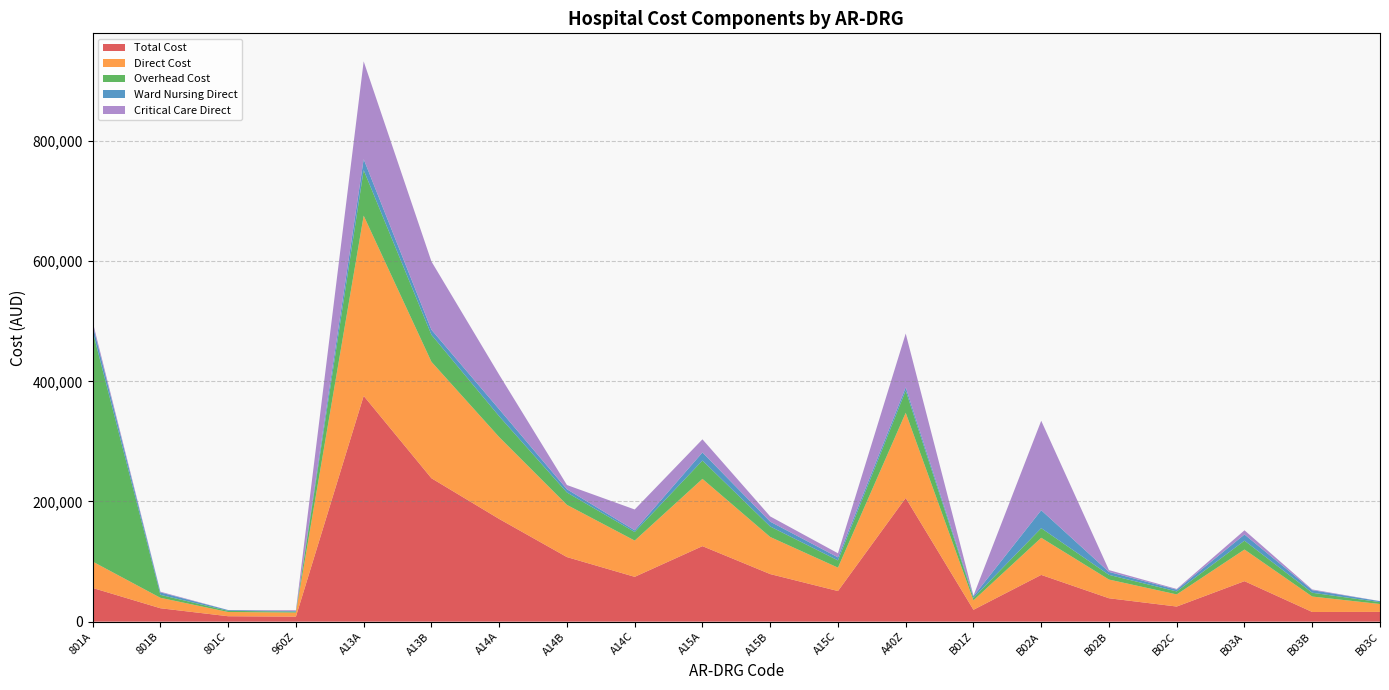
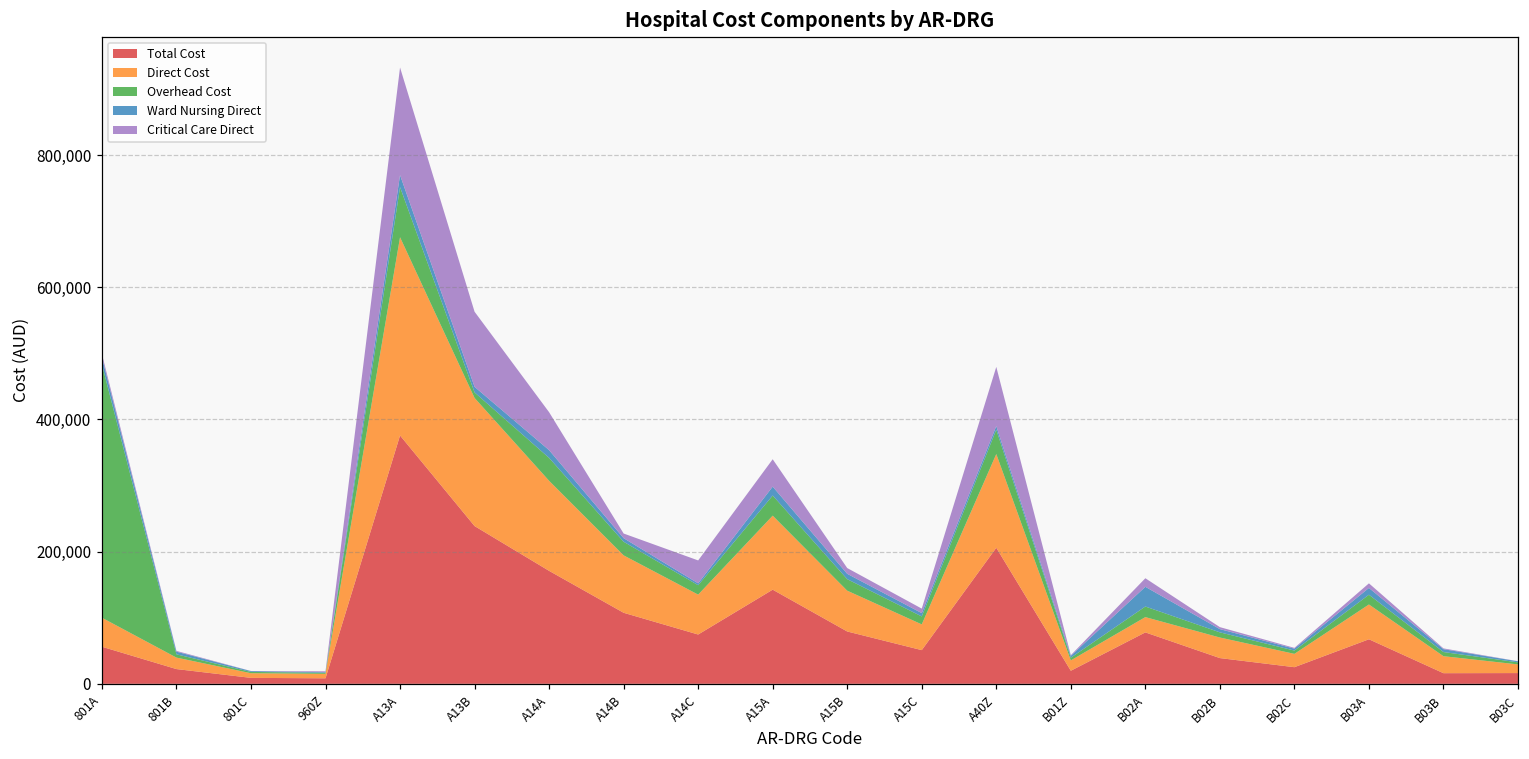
Overhead Cost, A13B: 40,000 -> 10,000
Total Cost, A15A: 130,000 -> 140,000
Critical Care Direct, A15A: 20,000 -> 40,000
Direct Cost, B02A: 60,000 -> 20,000
Critical Care Direct, B02A: 150,000 -> 10,000
